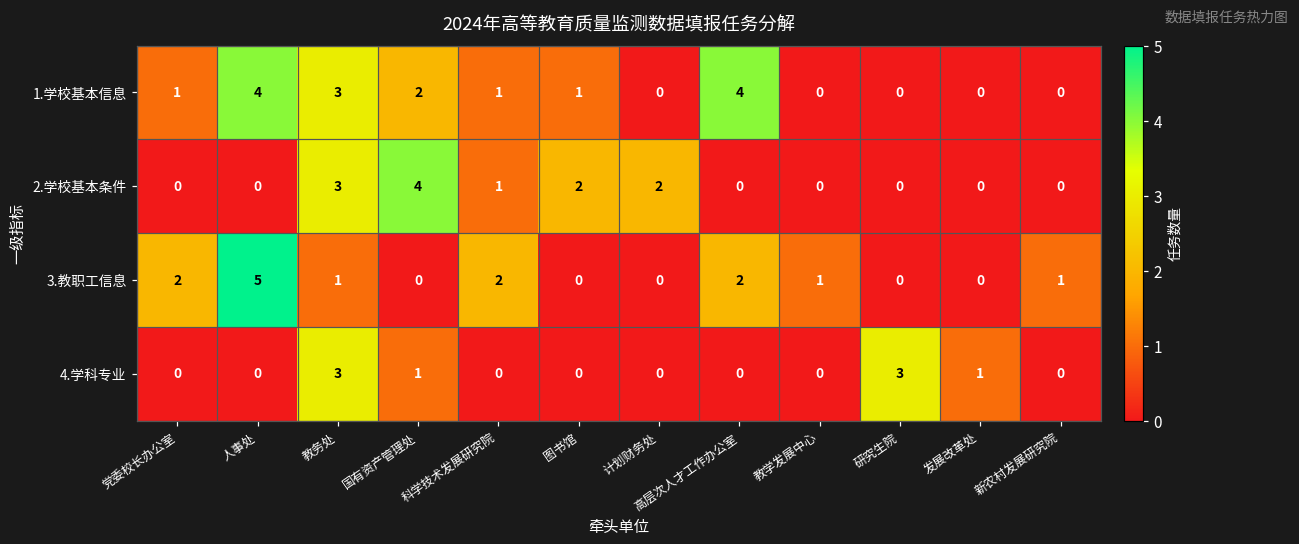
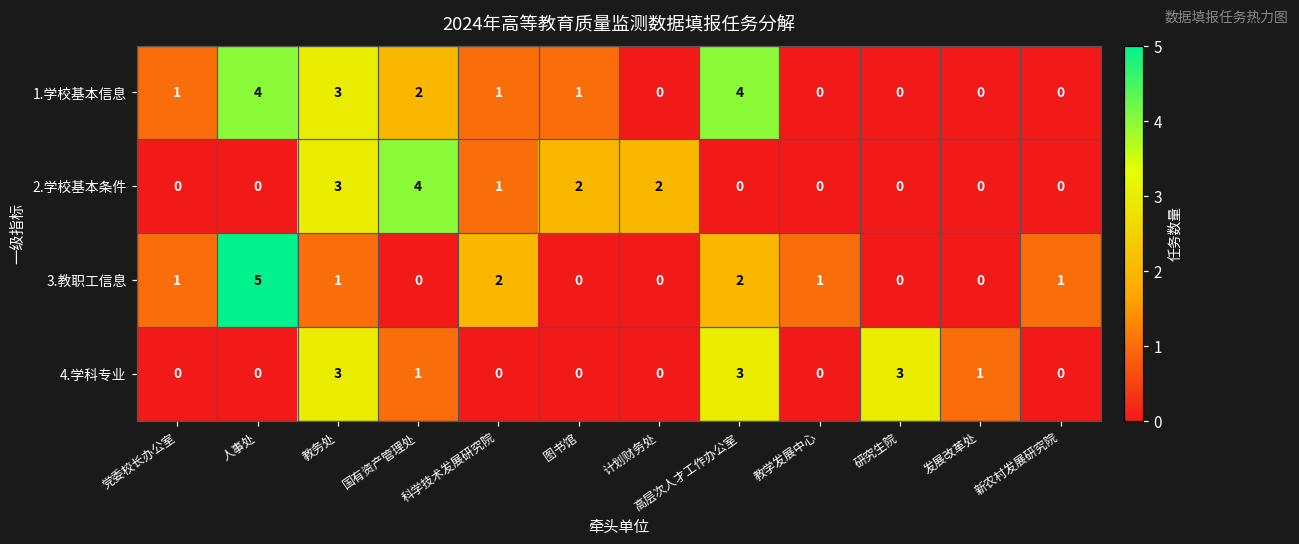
3.教职工信息, 党委校长办公室: 2 -> 1
4.学科专业, 高层次人才工作办公室: 0 -> 3
